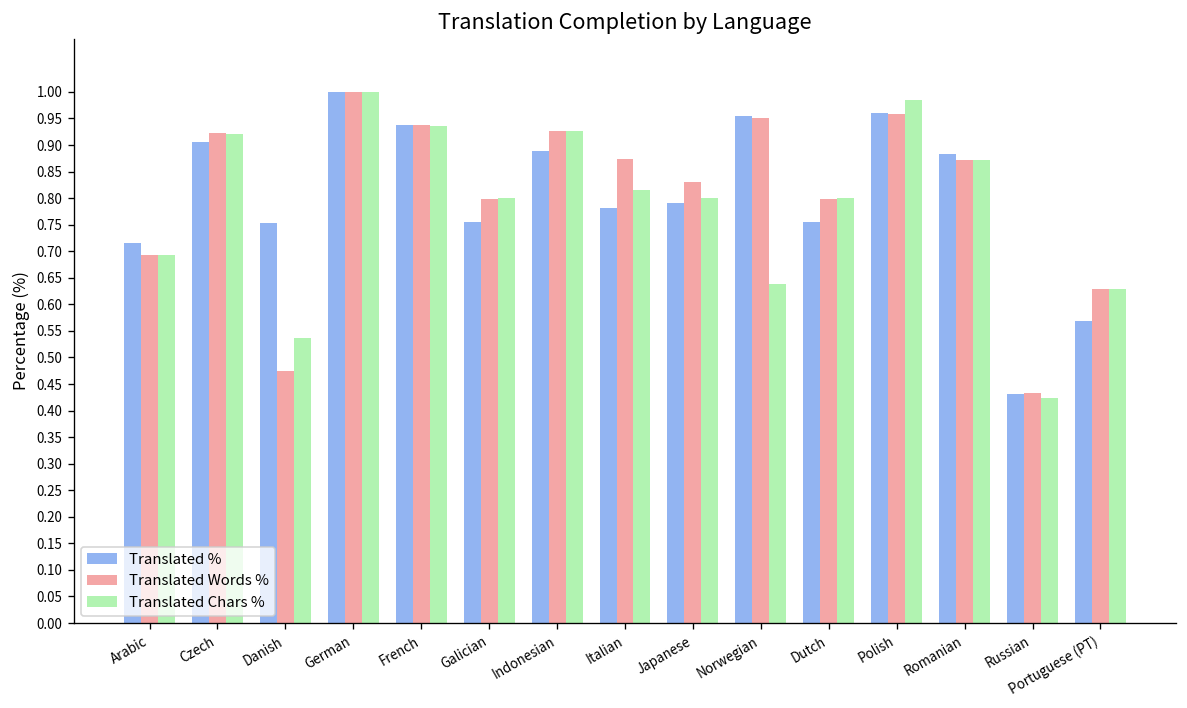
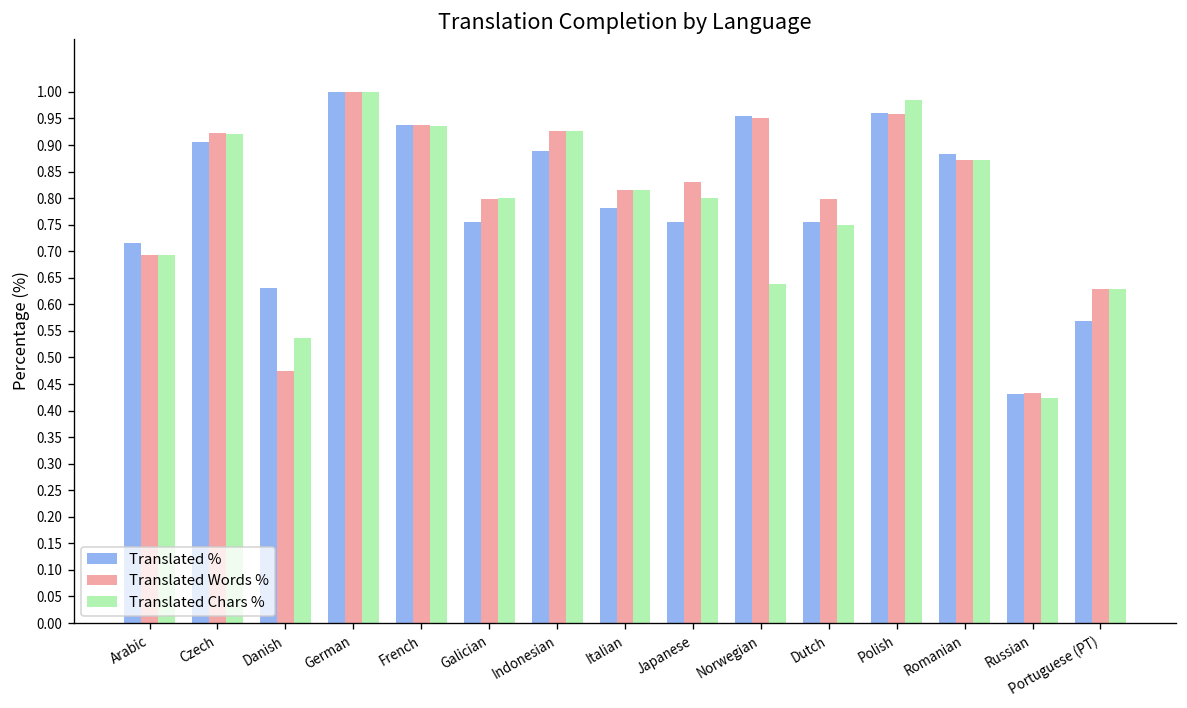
Translated %, Danish: 0.75 -> 0.63
Translated Words %, Italian: 0.87 -> 0.82
Translated %, Japanese: 0.79 -> 0.76
Translated Chars %, Dutch: 0.80 -> 0.75
